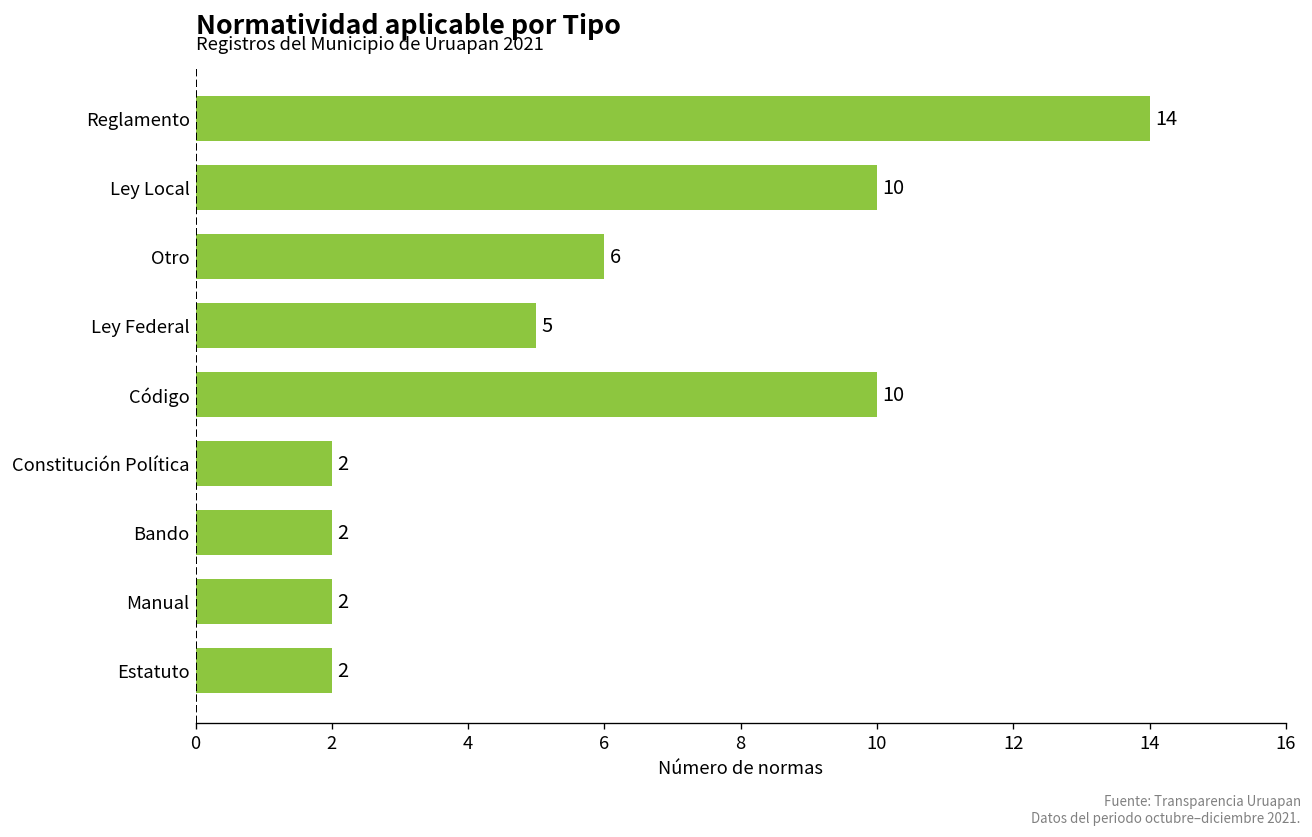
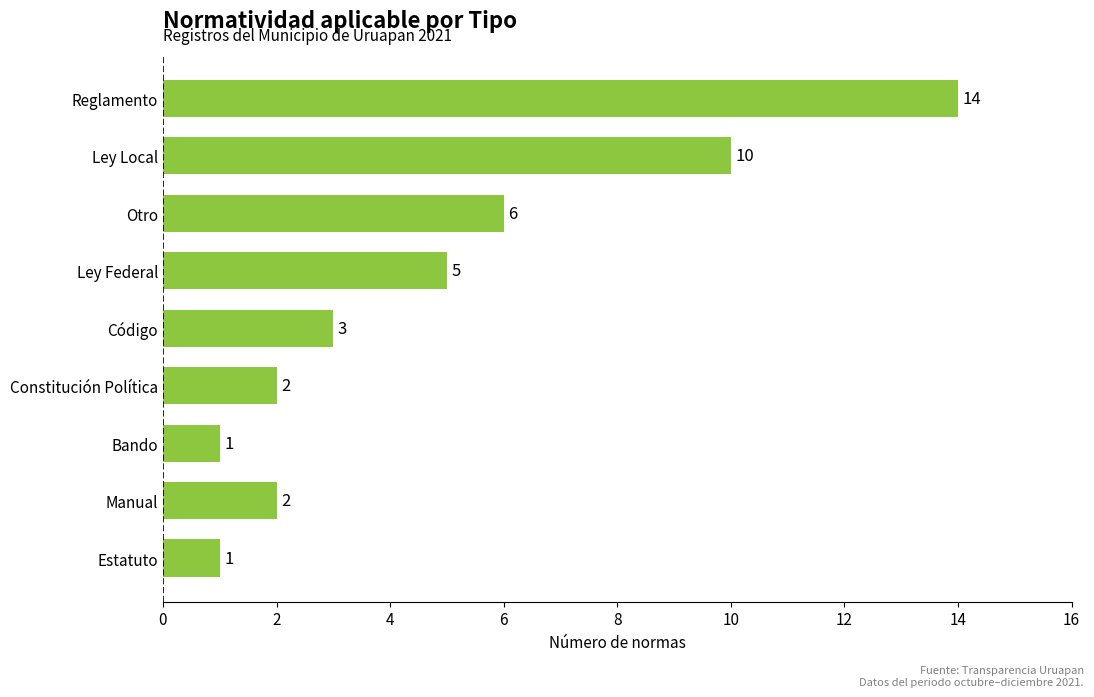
Código: 10 -> 3
Bando: 2 -> 1
Estatuto: 2 -> 1
